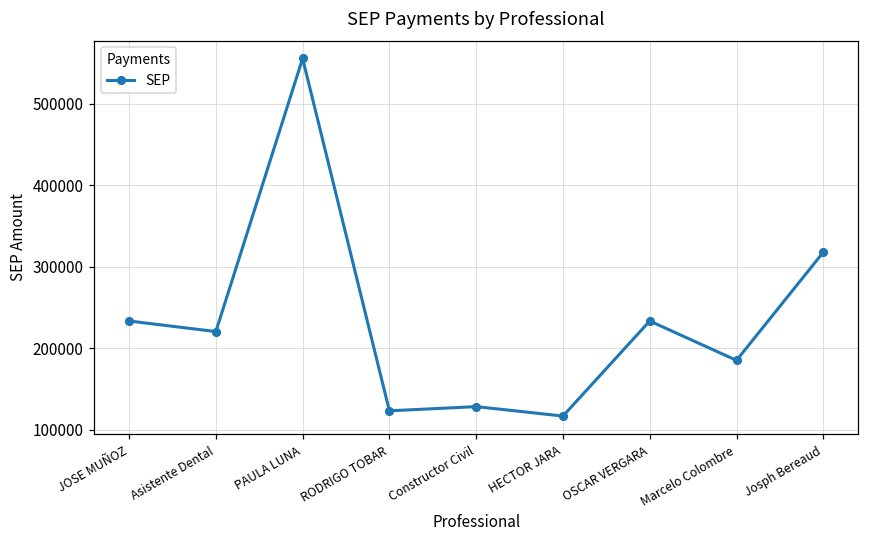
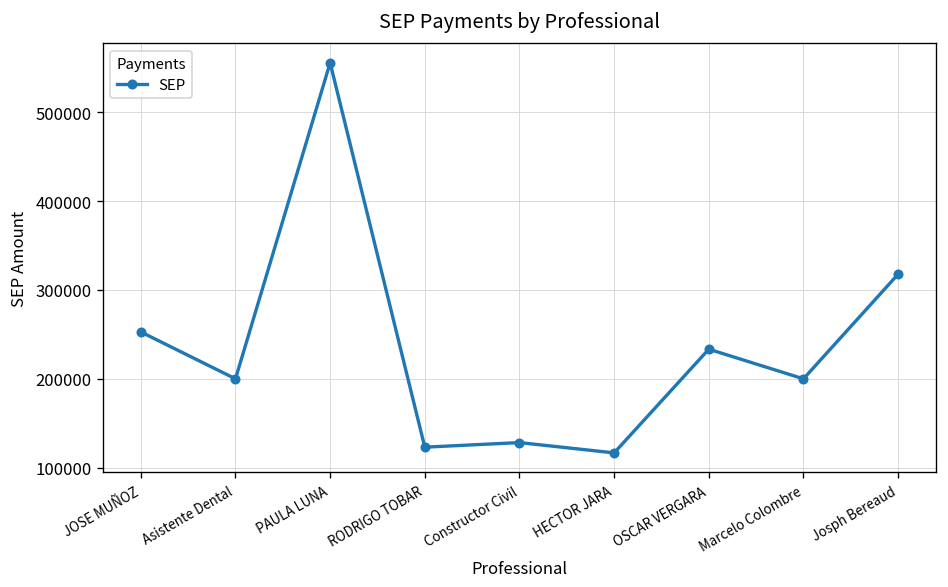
JOSE MUÑOZ: 230000 -> 250000
Asistente Dental: 220000 -> 200000
Marcelo Colombre: 190000 -> 200000
